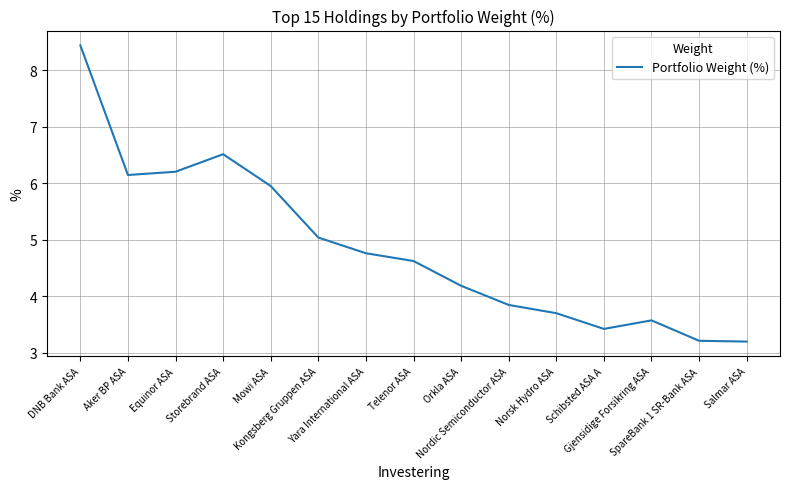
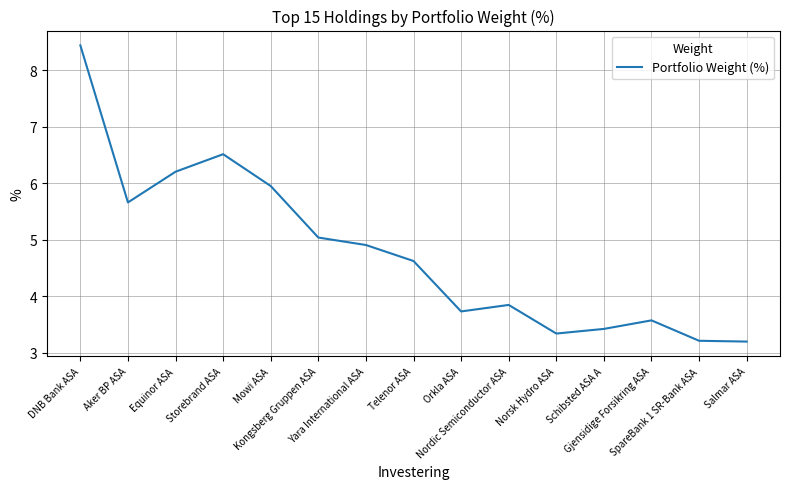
Aker BP ASA: 6.1 -> 5.7
Yara International ASA: 4.8 -> 4.9
Orkla ASA: 4.2 -> 3.7
Norsk Hydro ASA: 3.7 -> 3.3
